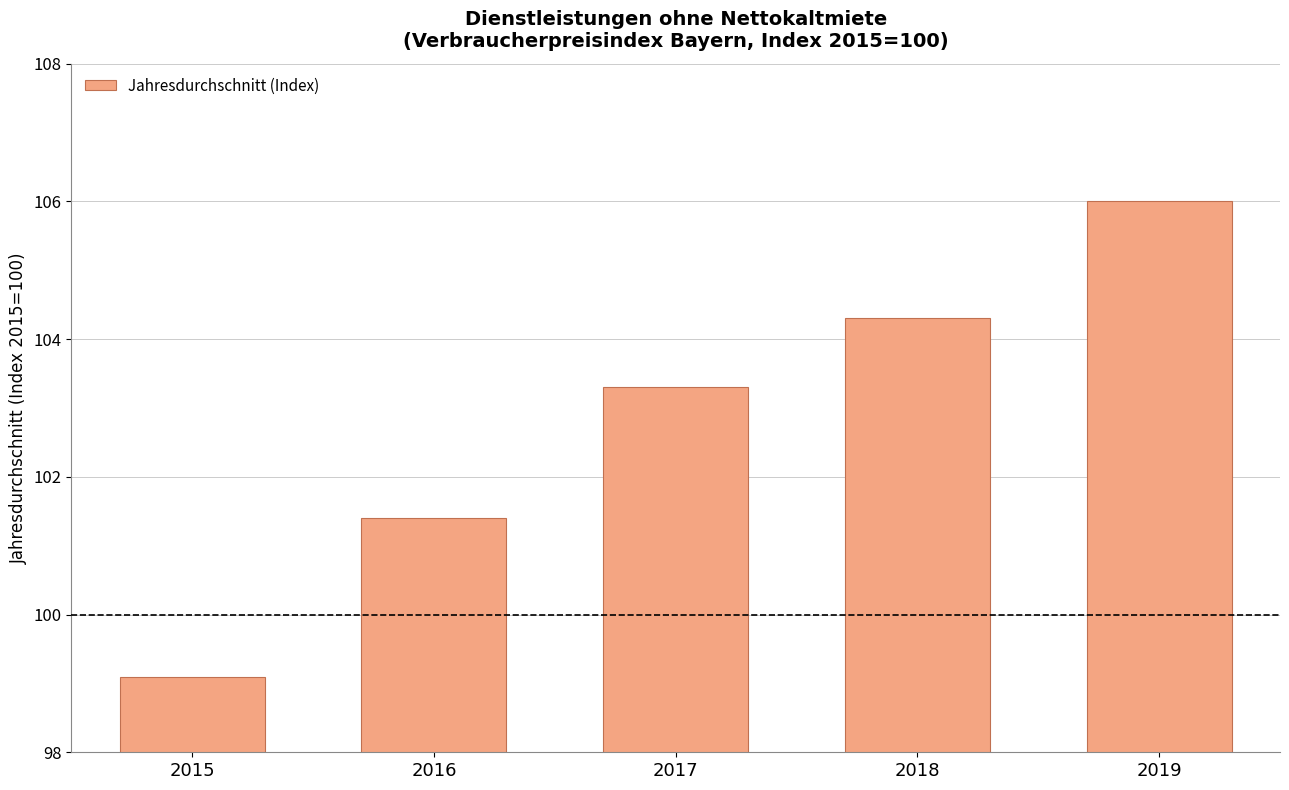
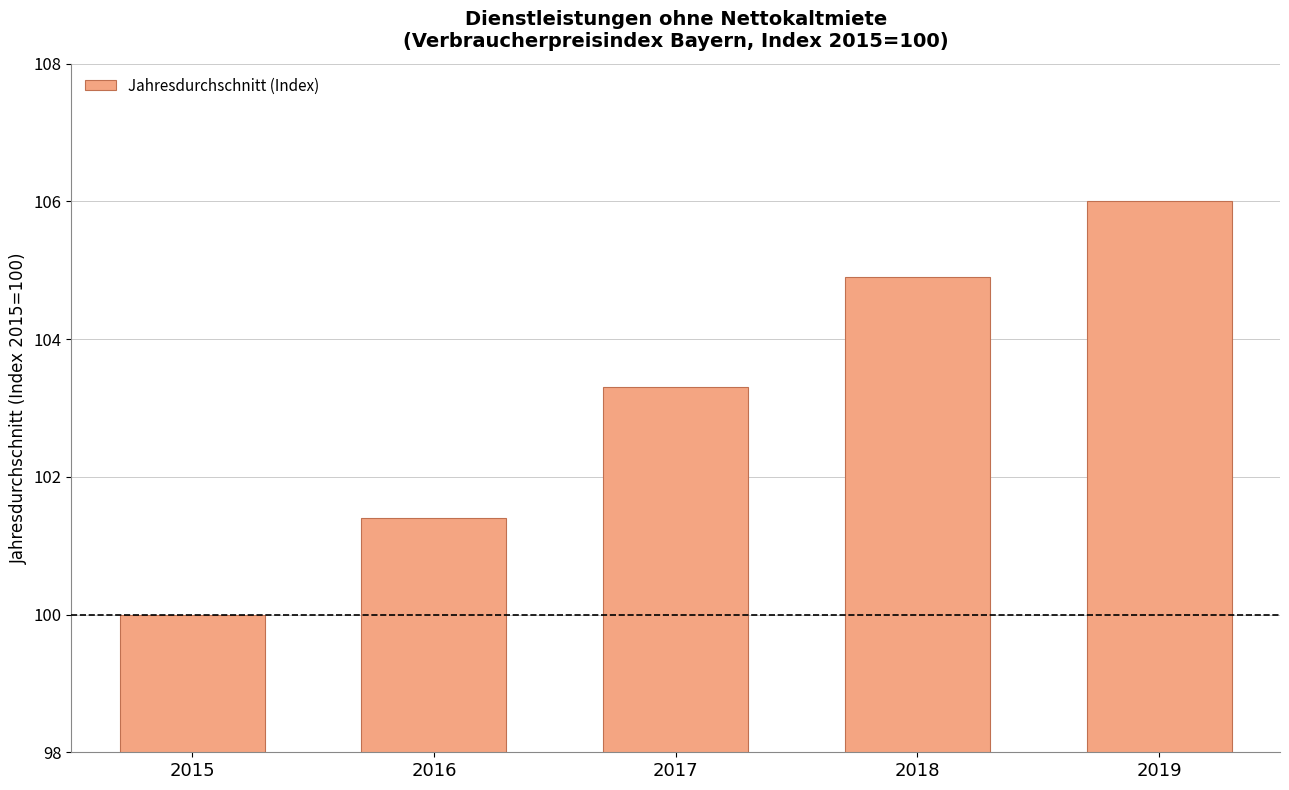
2015: 99.1 -> 100.0
2018: 104.3 -> 104.9
